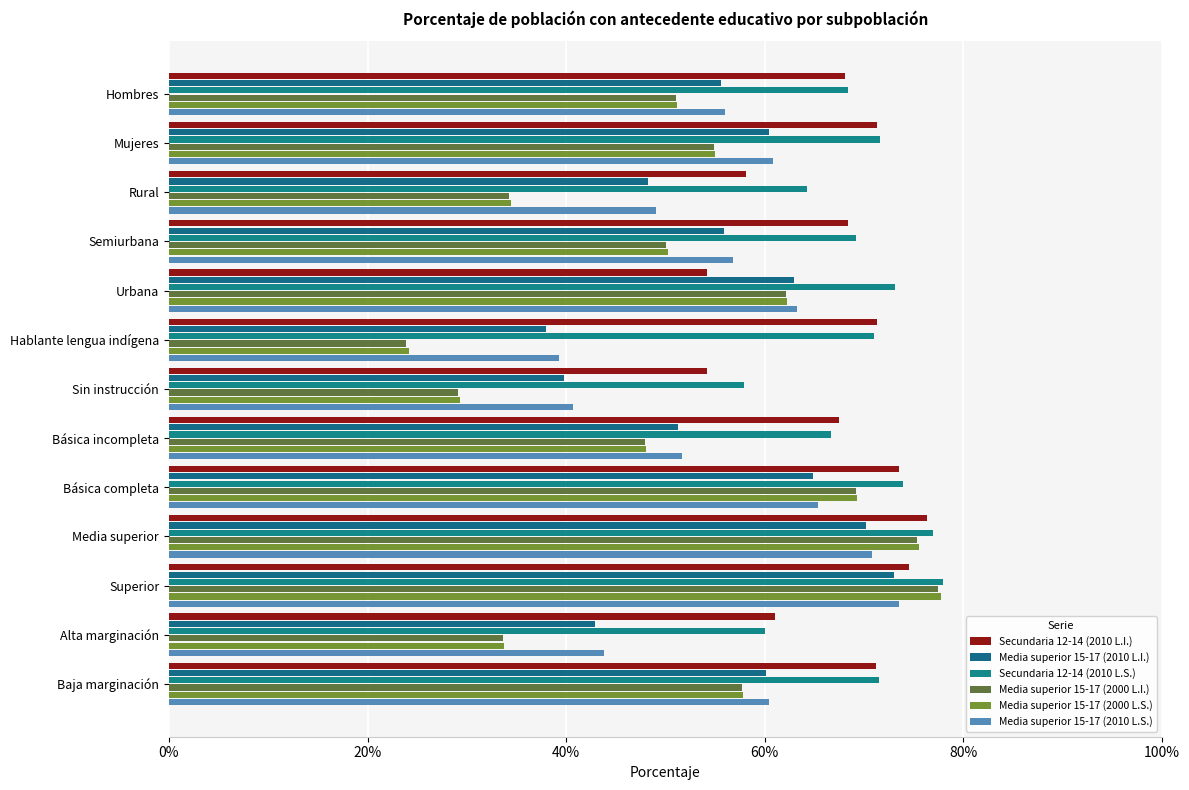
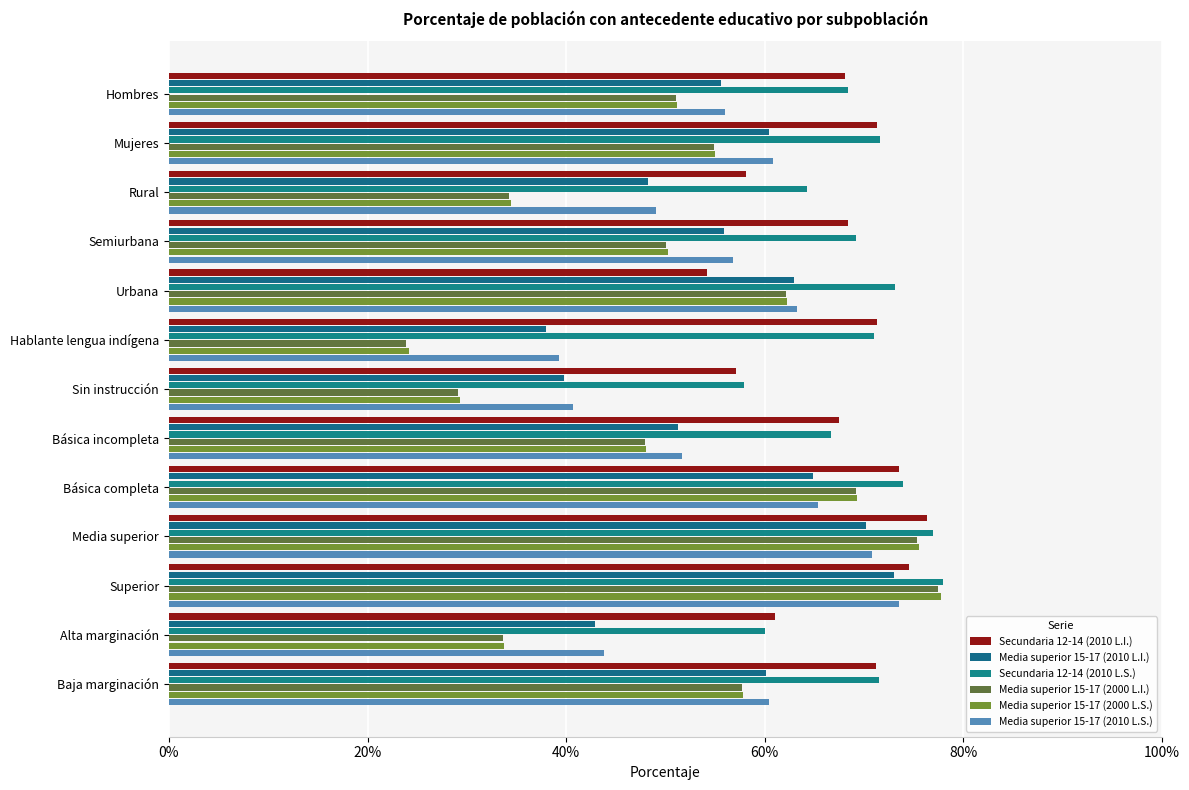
Secundaria 12-14 (2010 L.I.), Sin instrucción: 54% -> 57%
